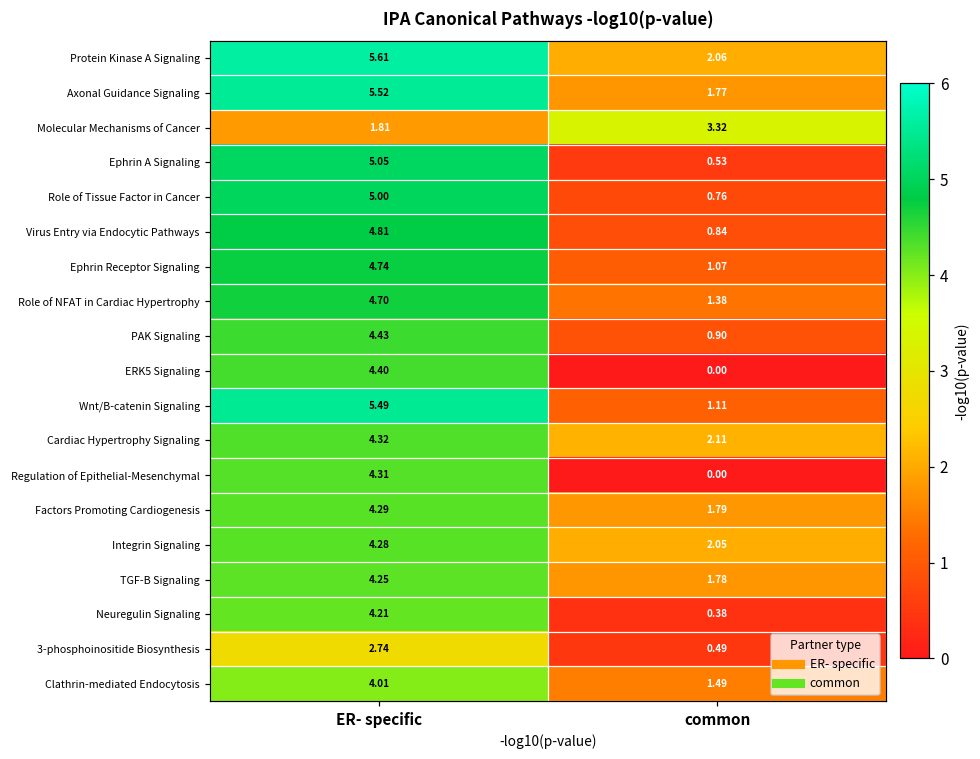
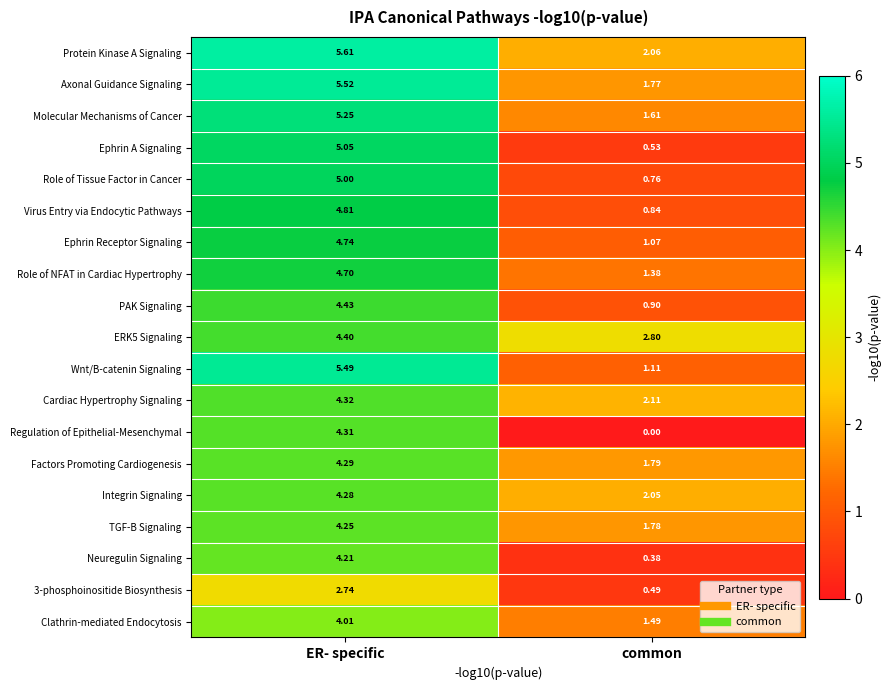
Molecular Mechanisms of Cancer, ER- specific: 1.81 -> 5.25
Molecular Mechanisms of Cancer, common: 3.32 -> 1.61
ERK5 Signaling, common: 0.00 -> 2.80
